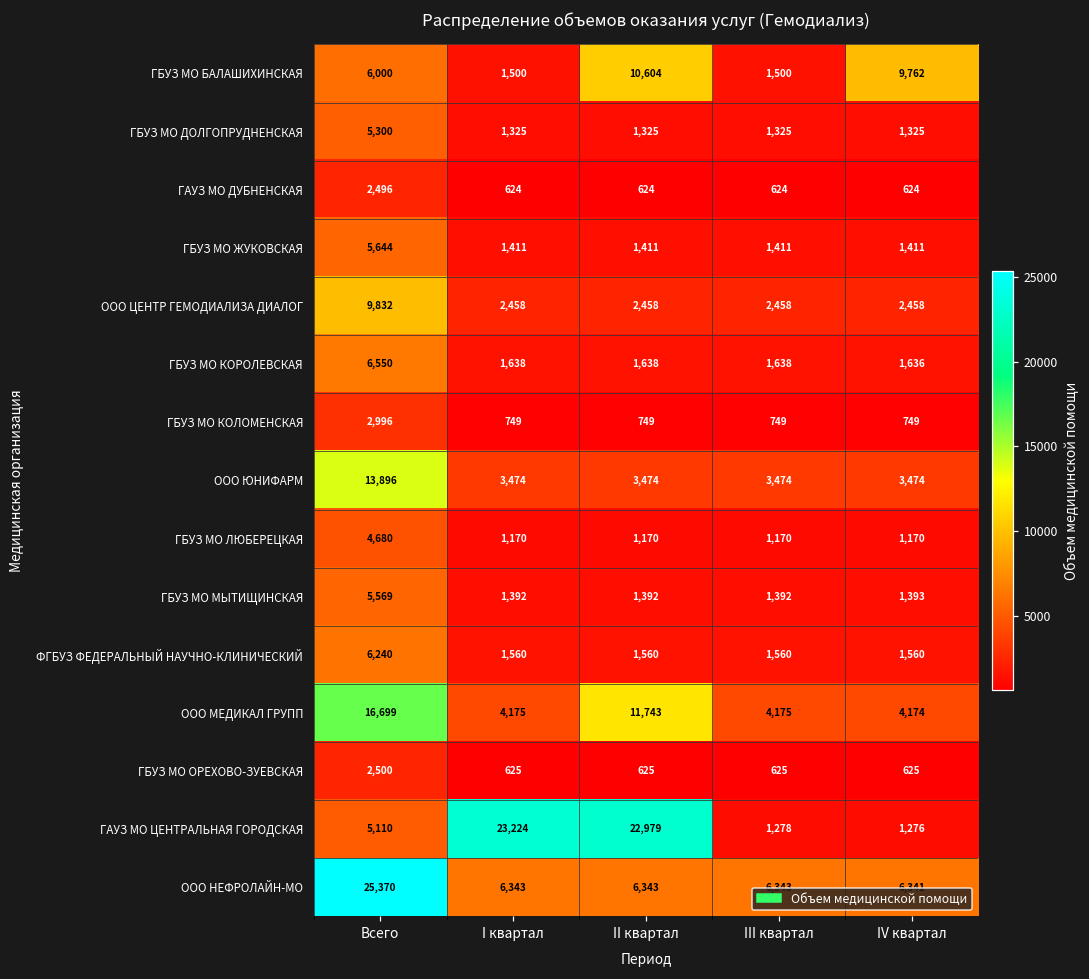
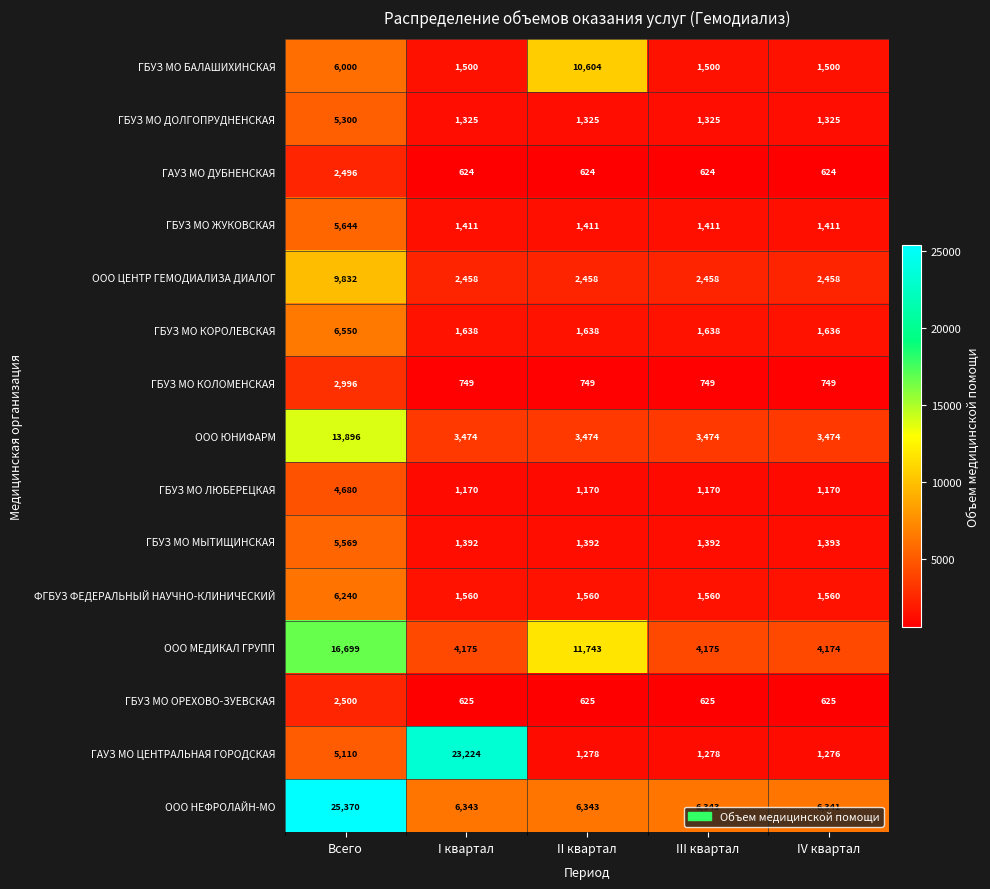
ГБУЗ МО БАЛАШИХИНСКАЯ, IV квартал: 9,762 -> 1,500
ГАУЗ МО ЦЕНТРАЛЬНАЯ ГОРОДСКАЯ, II квартал: 22,979 -> 1,278
